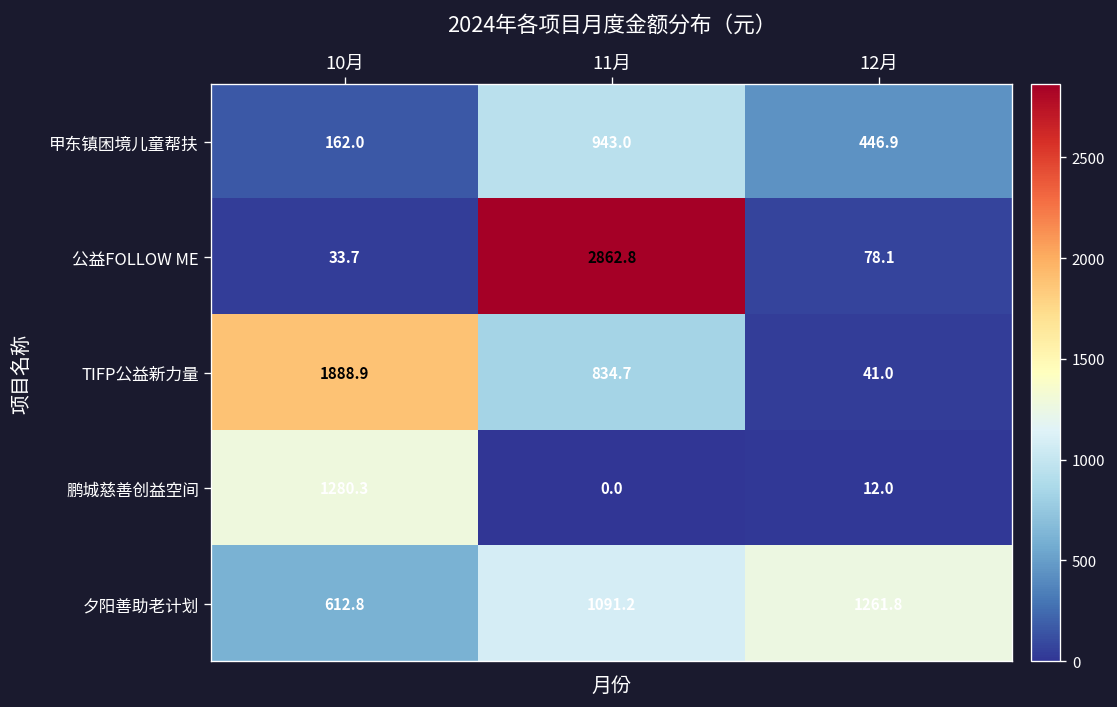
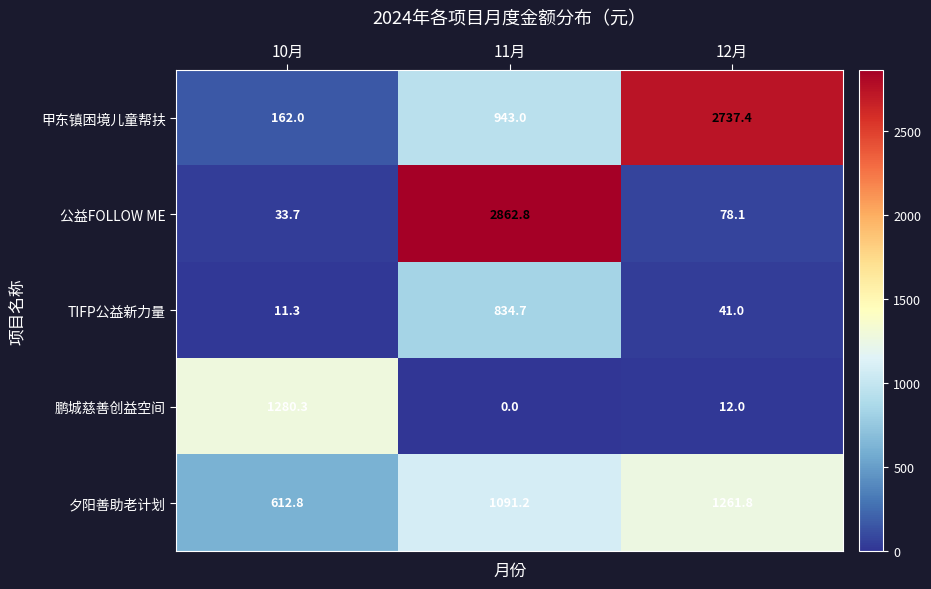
甲东镇困境儿童帮扶, 12月: 446.9 -> 2737.4
TIFP公益新力量, 10月: 1888.9 -> 11.3
